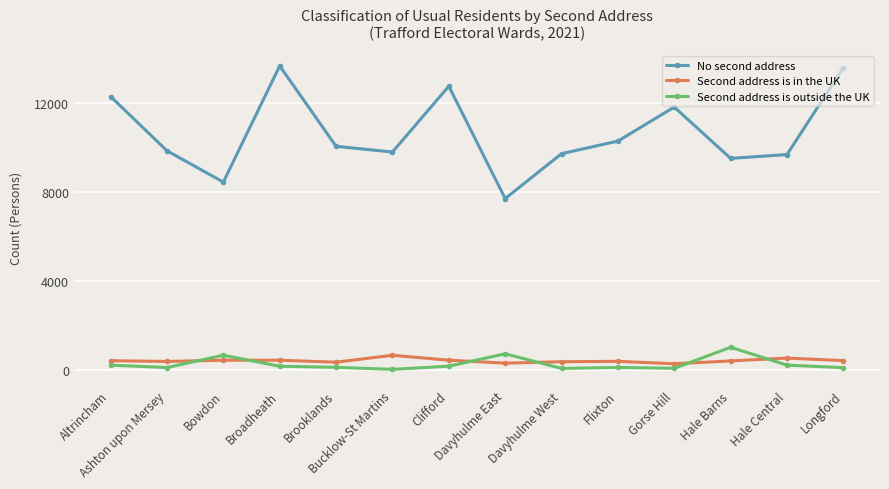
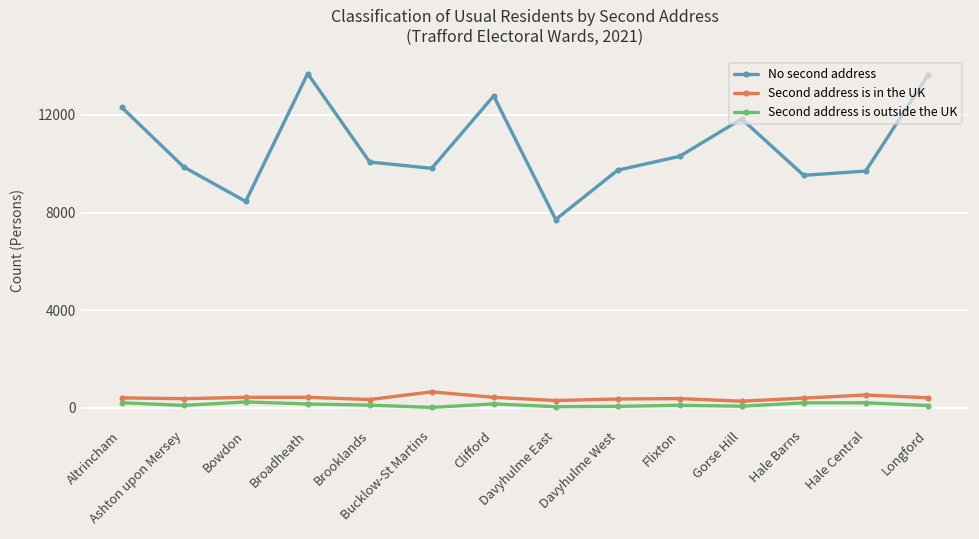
Second address is outside the UK, Bowdon: 700 -> 200
Second address is outside the UK, Davyhulme East: 700 -> 0
Second address is outside the UK, Hale Barns: 1000 -> 200
